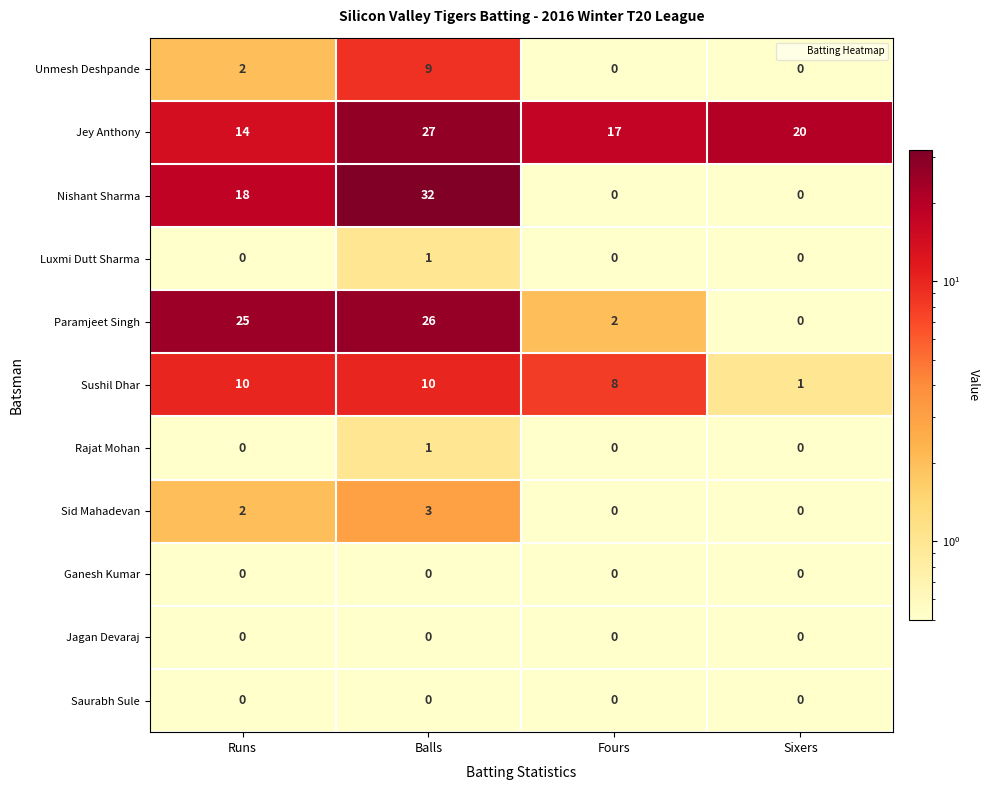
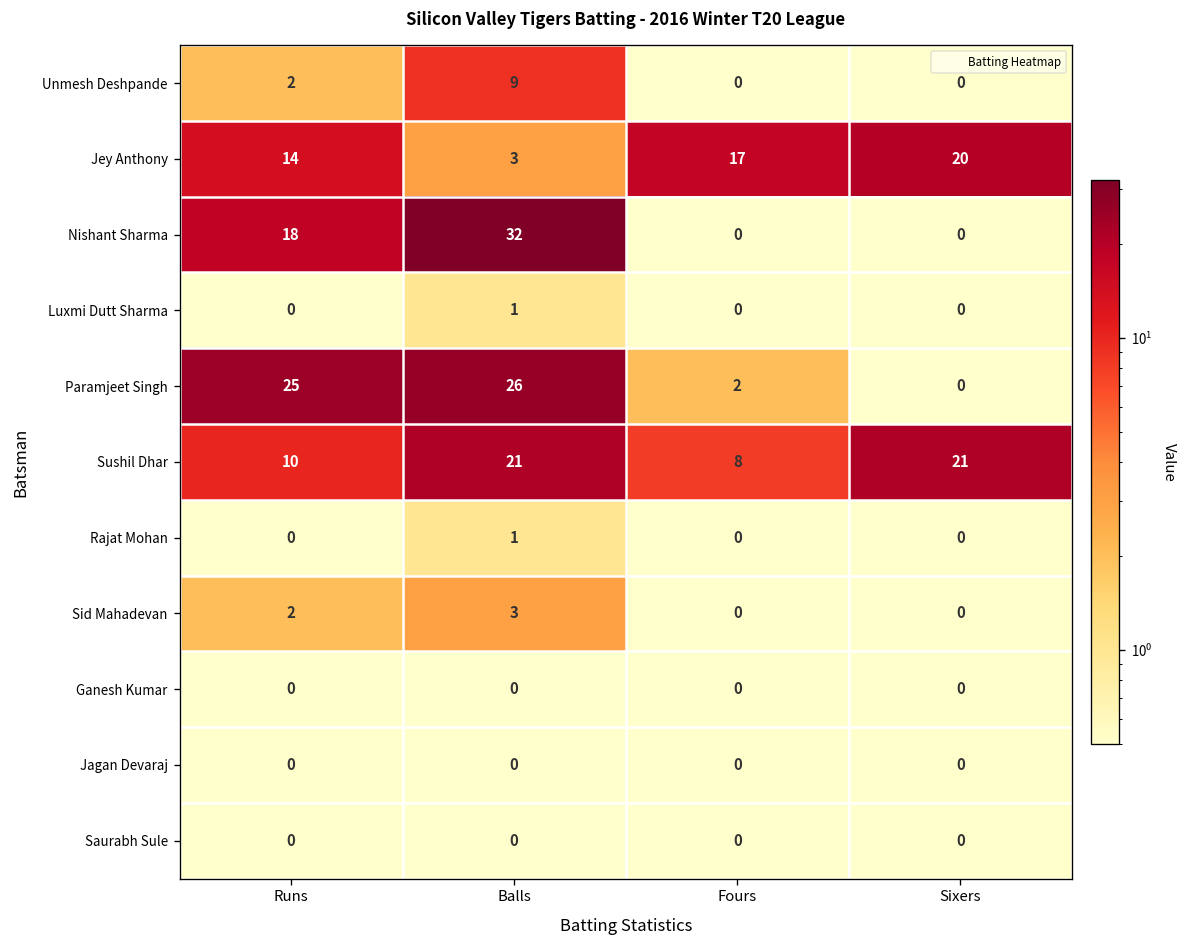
Jey Anthony, Balls: 27 -> 3
Sushil Dhar, Balls: 10 -> 21
Sushil Dhar, Sixers: 1 -> 21
